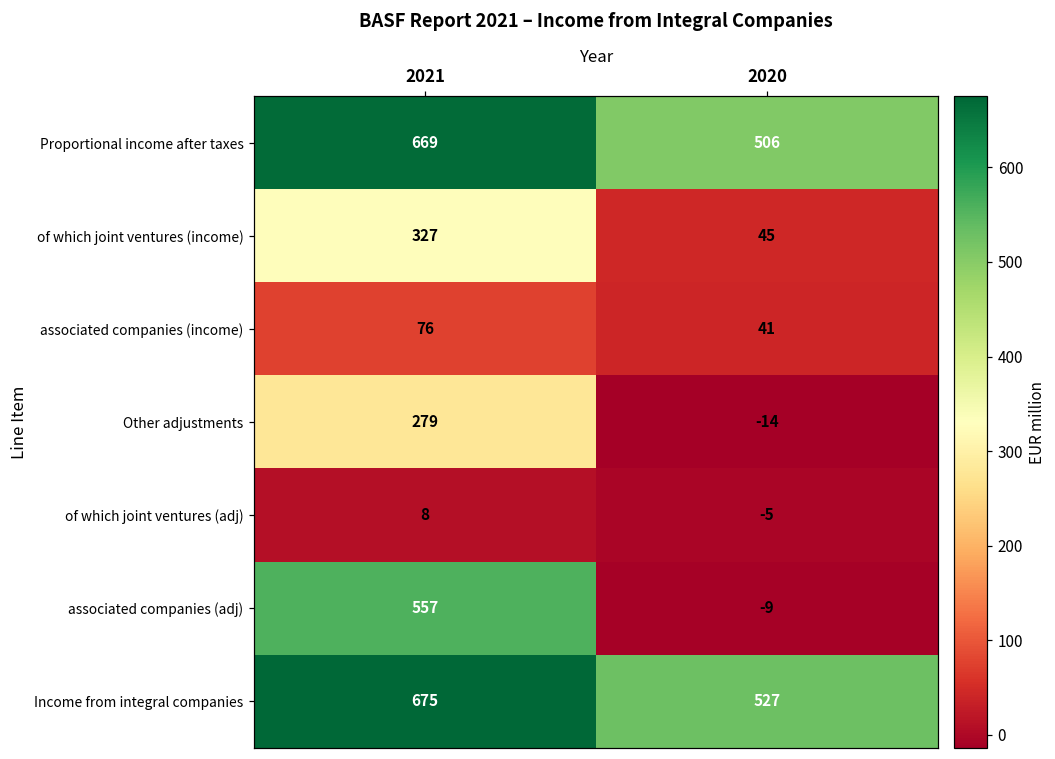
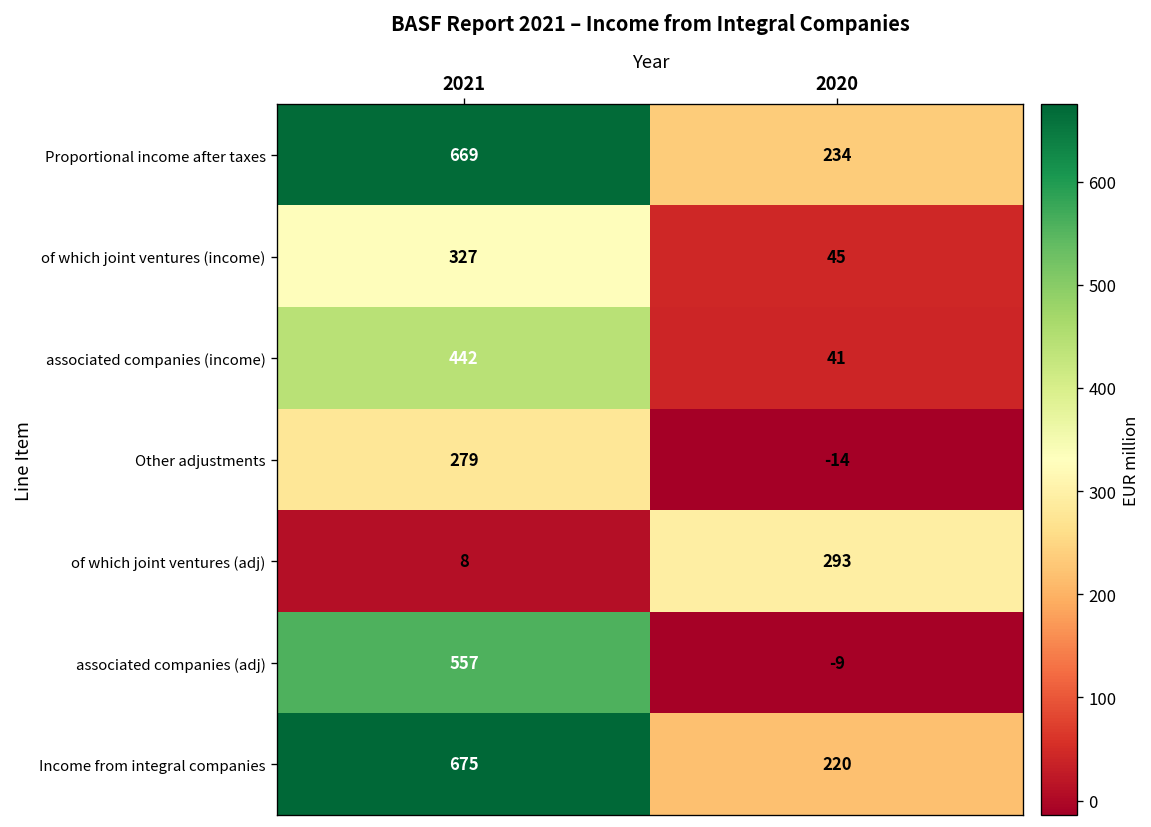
Proportional income after taxes, 2020: 506 -> 234
associated companies (income), 2021: 76 -> 442
of which joint ventures (adj), 2020: -5 -> 293
Income from integral companies, 2020: 527 -> 220
